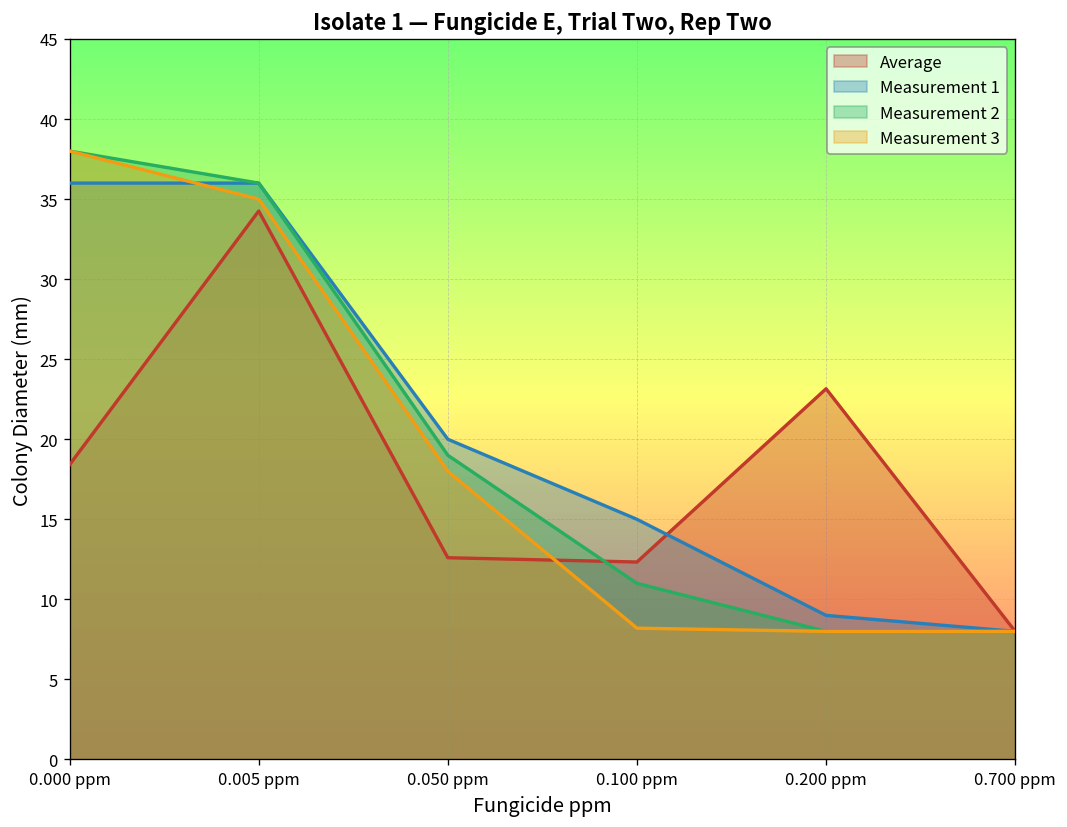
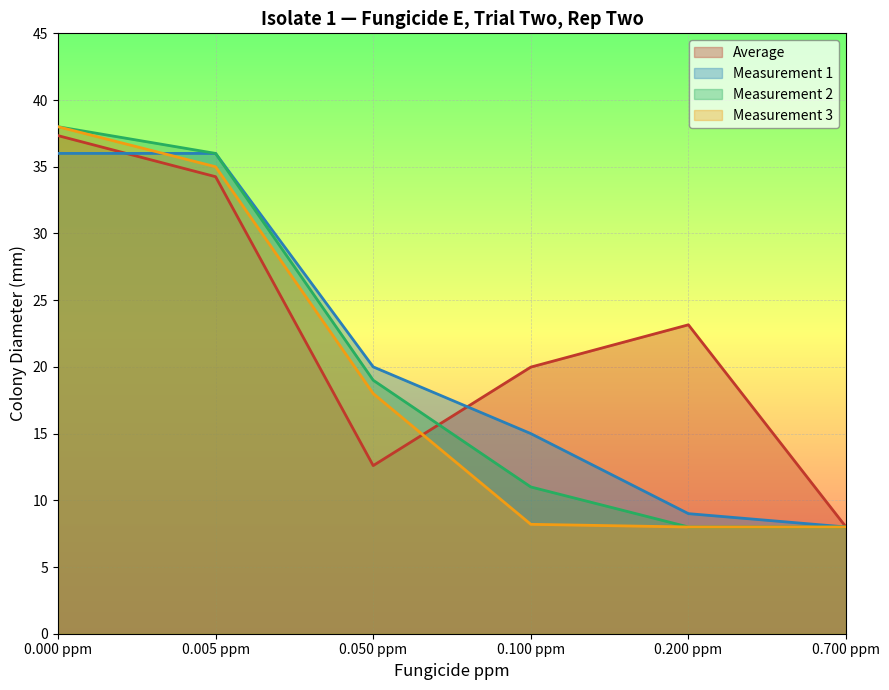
Average, 0.000 ppm: 18.4 -> 37.3
Average, 0.100 ppm: 12.3 -> 20.0
